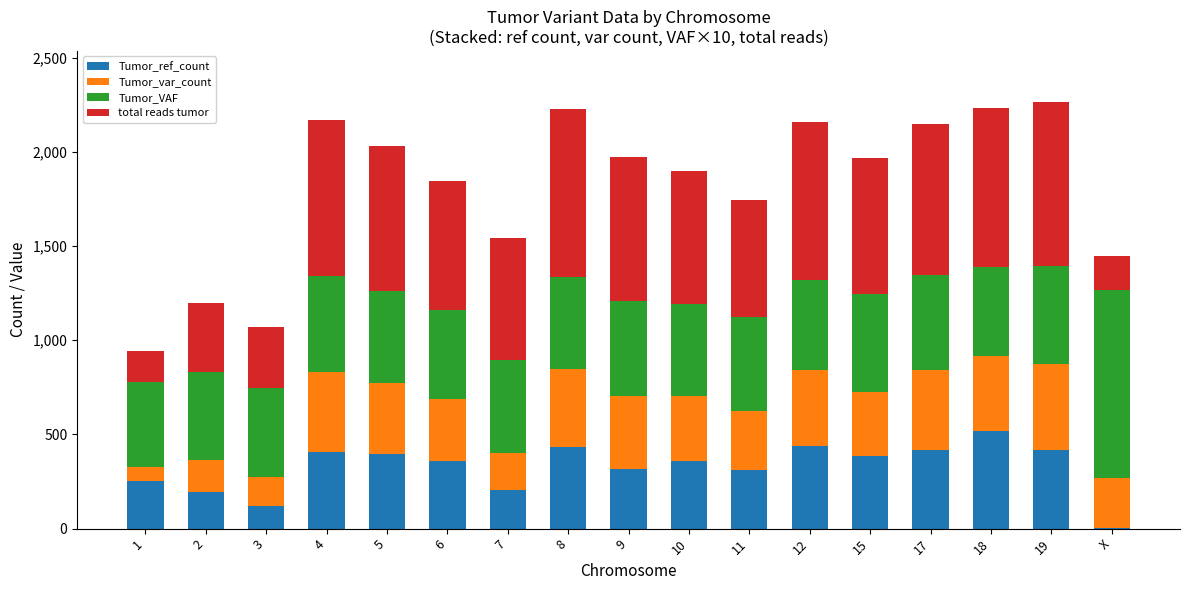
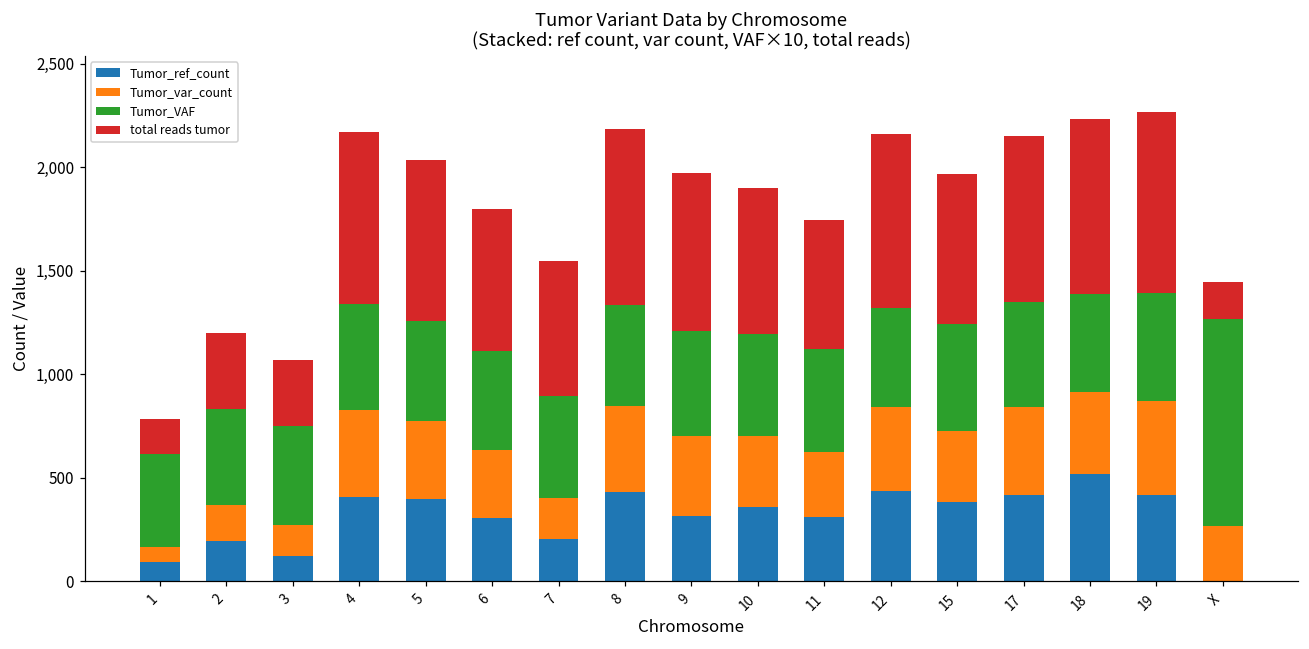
Tumor_ref_count, 1: 250 -> 90
Tumor_ref_count, 6: 360 -> 310
total reads tumor, 8: 890 -> 850
